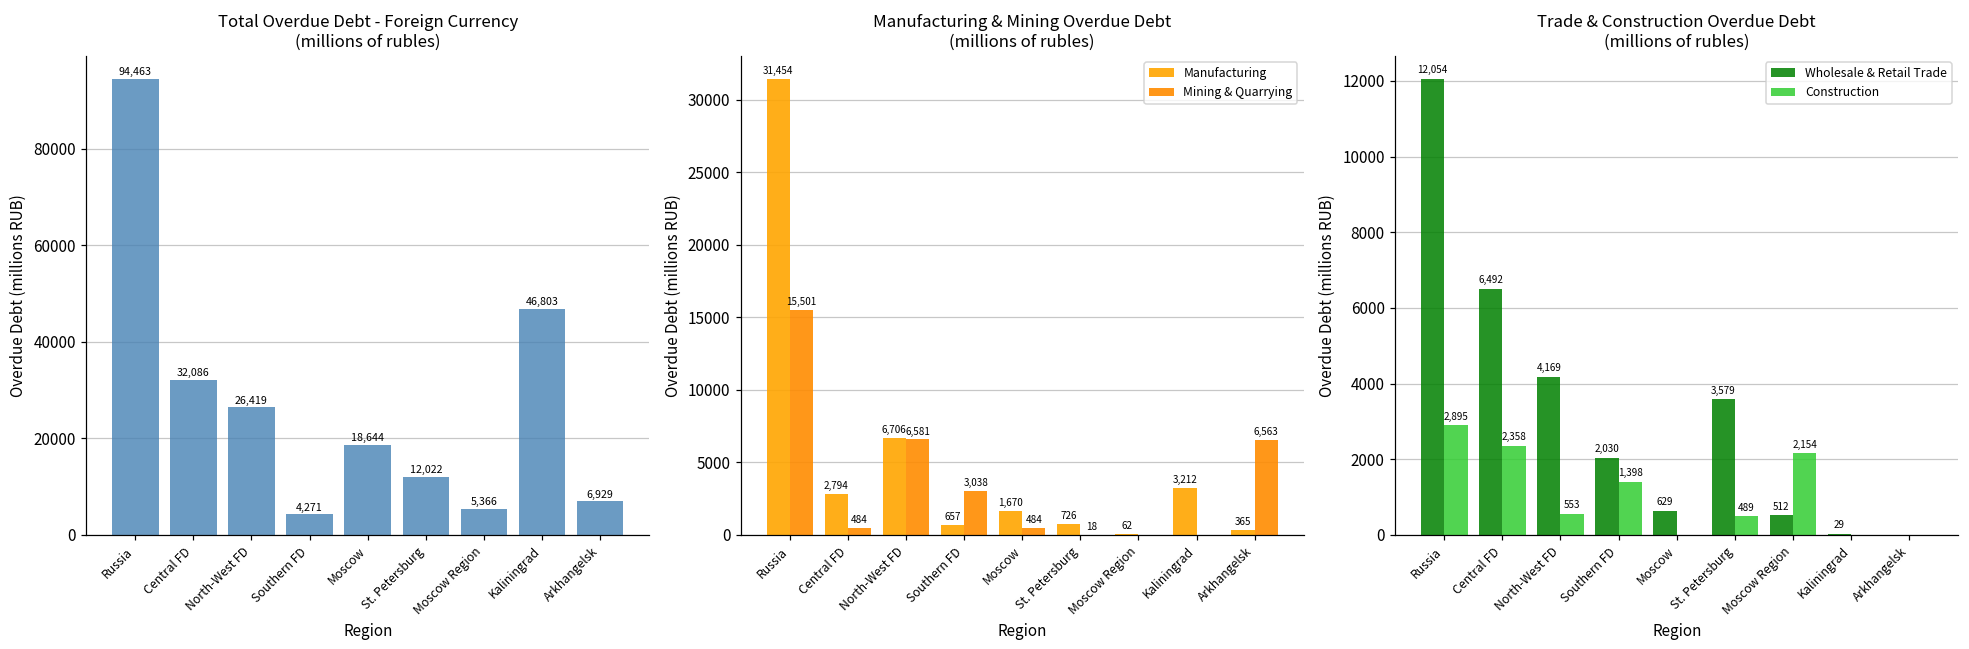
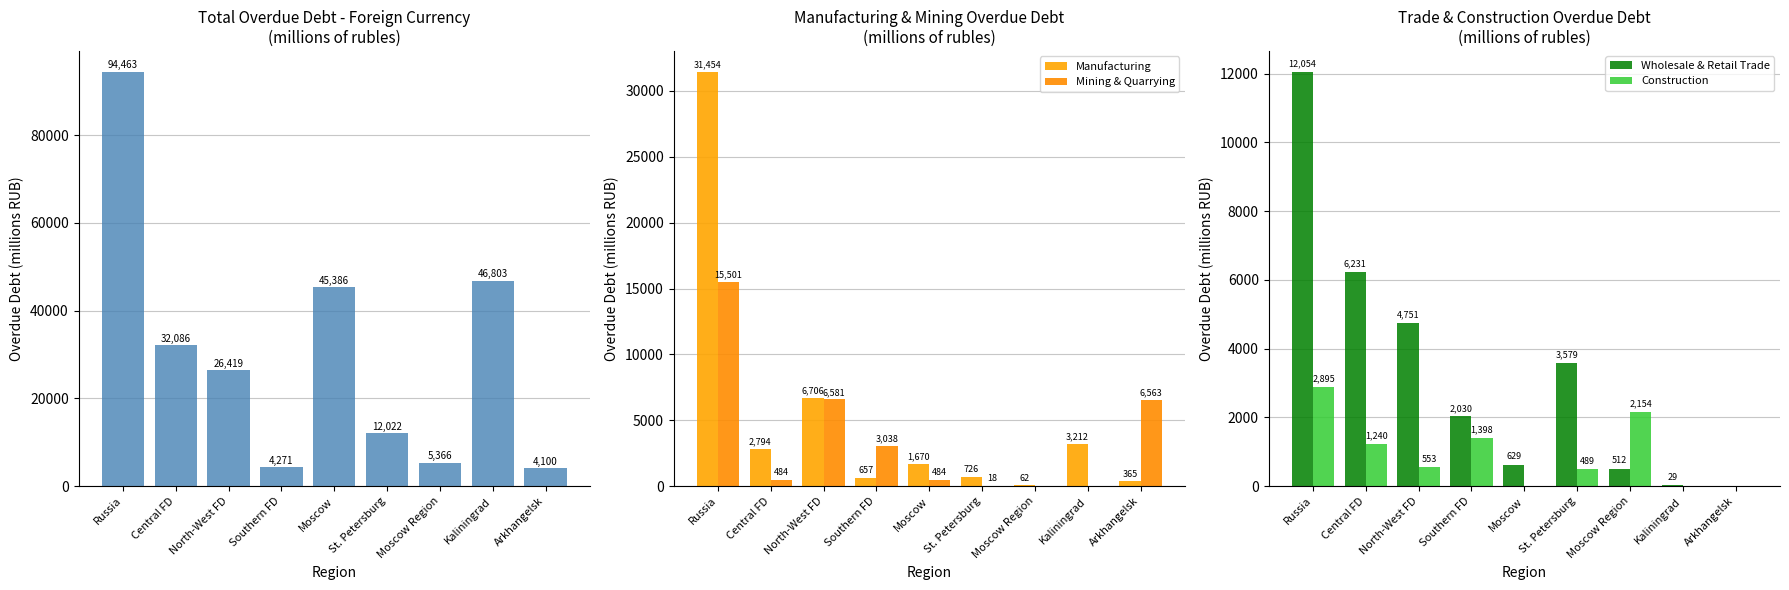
Total Overdue Debt - Foreign Currency (millions of rubles), Moscow: 18,644 -> 45,386
Total Overdue Debt - Foreign Currency (millions of rubles), Arkhangelsk: 6,929 -> 4,100
Trade & Construction Overdue Debt (millions of rubles), Wholesale & Retail Trade, Central FD: 6,492 -> 6,231
Trade & Construction Overdue Debt (millions of rubles), Construction, Central FD: 2,358 -> 1,240
Trade & Construction Overdue Debt (millions of rubles), Wholesale & Retail Trade, North-West FD: 4,169 -> 4,751
